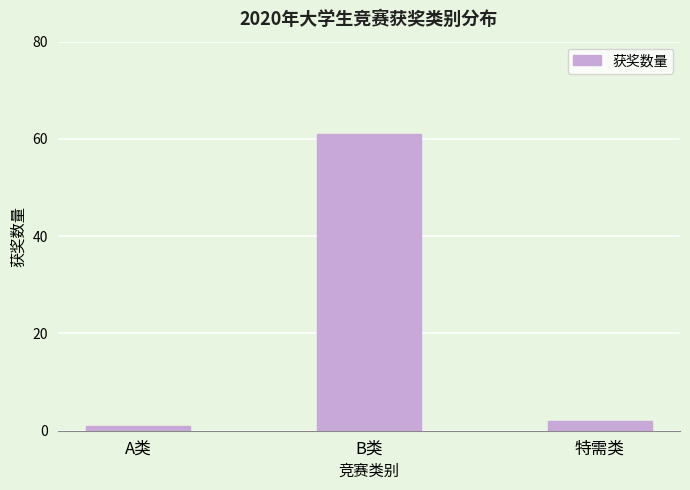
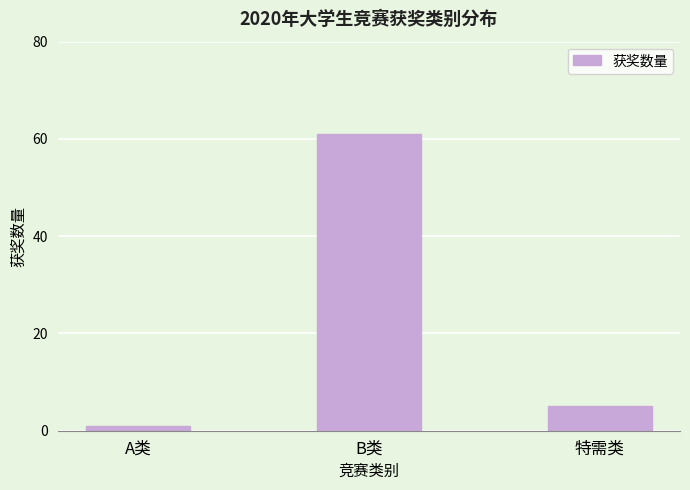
特需类: 2 -> 5
